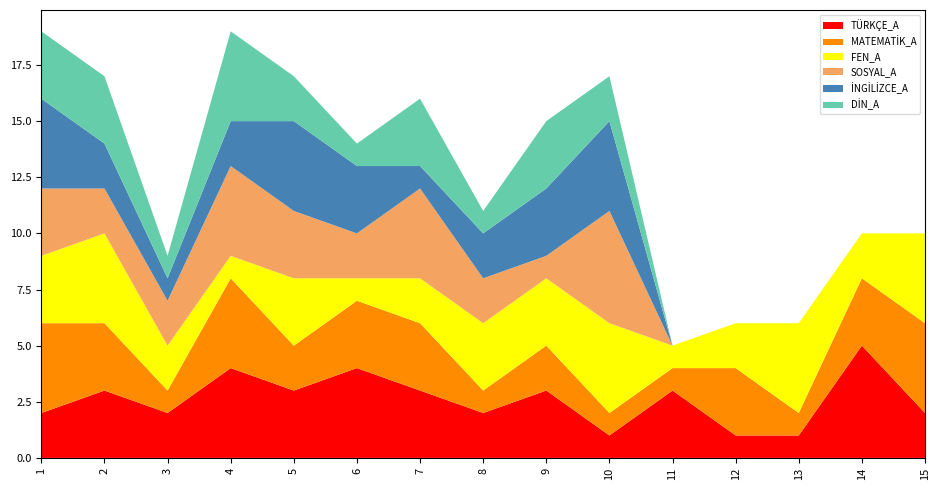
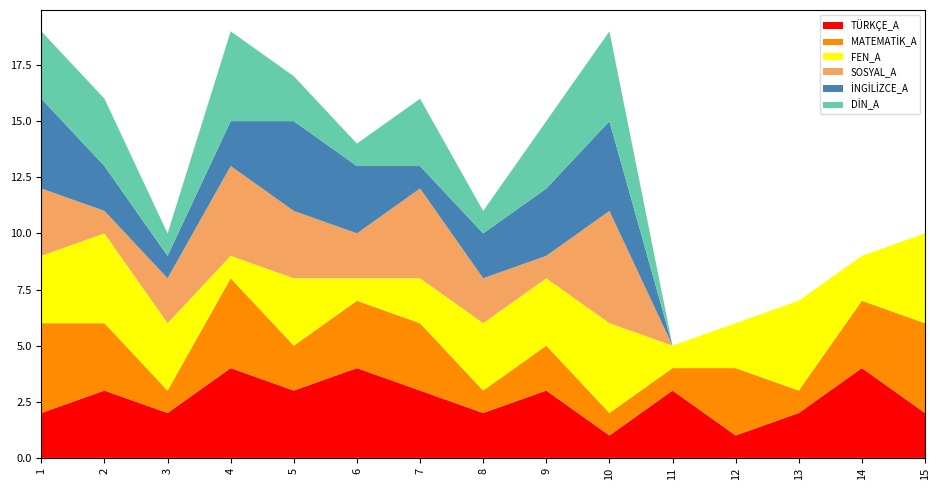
SOSYAL_A, 2: 2 -> 1
FEN_A, 3: 2 -> 3
DİN_A, 10: 2 -> 4
TÜRKÇE_A, 13: 1 -> 2
TÜRKÇE_A, 14: 5 -> 4
